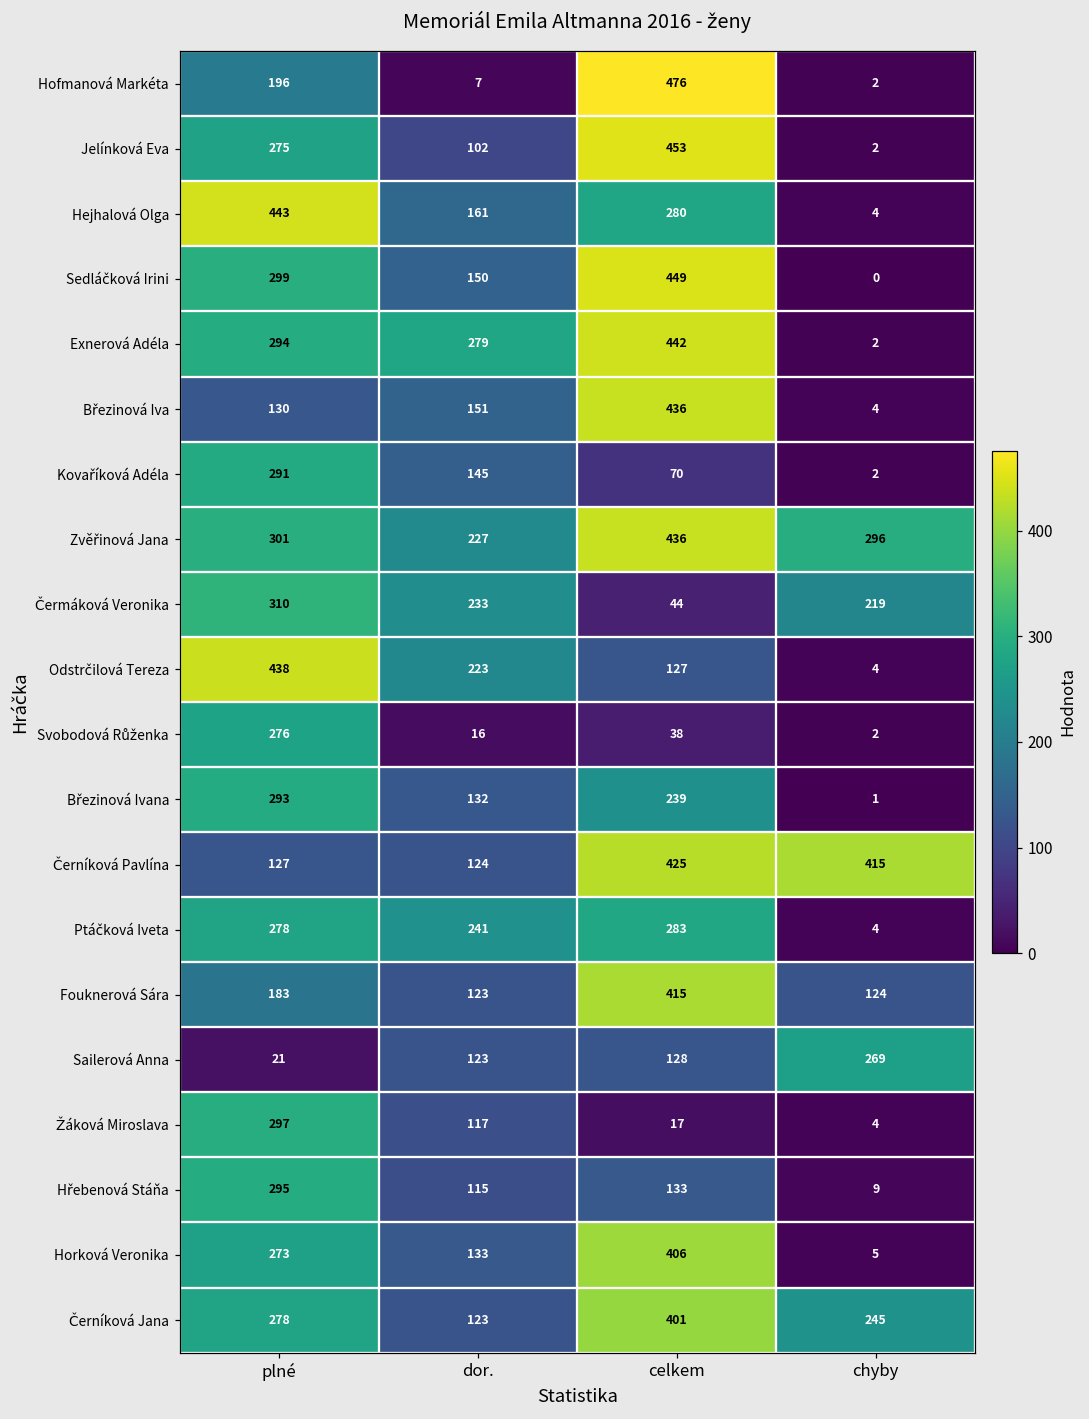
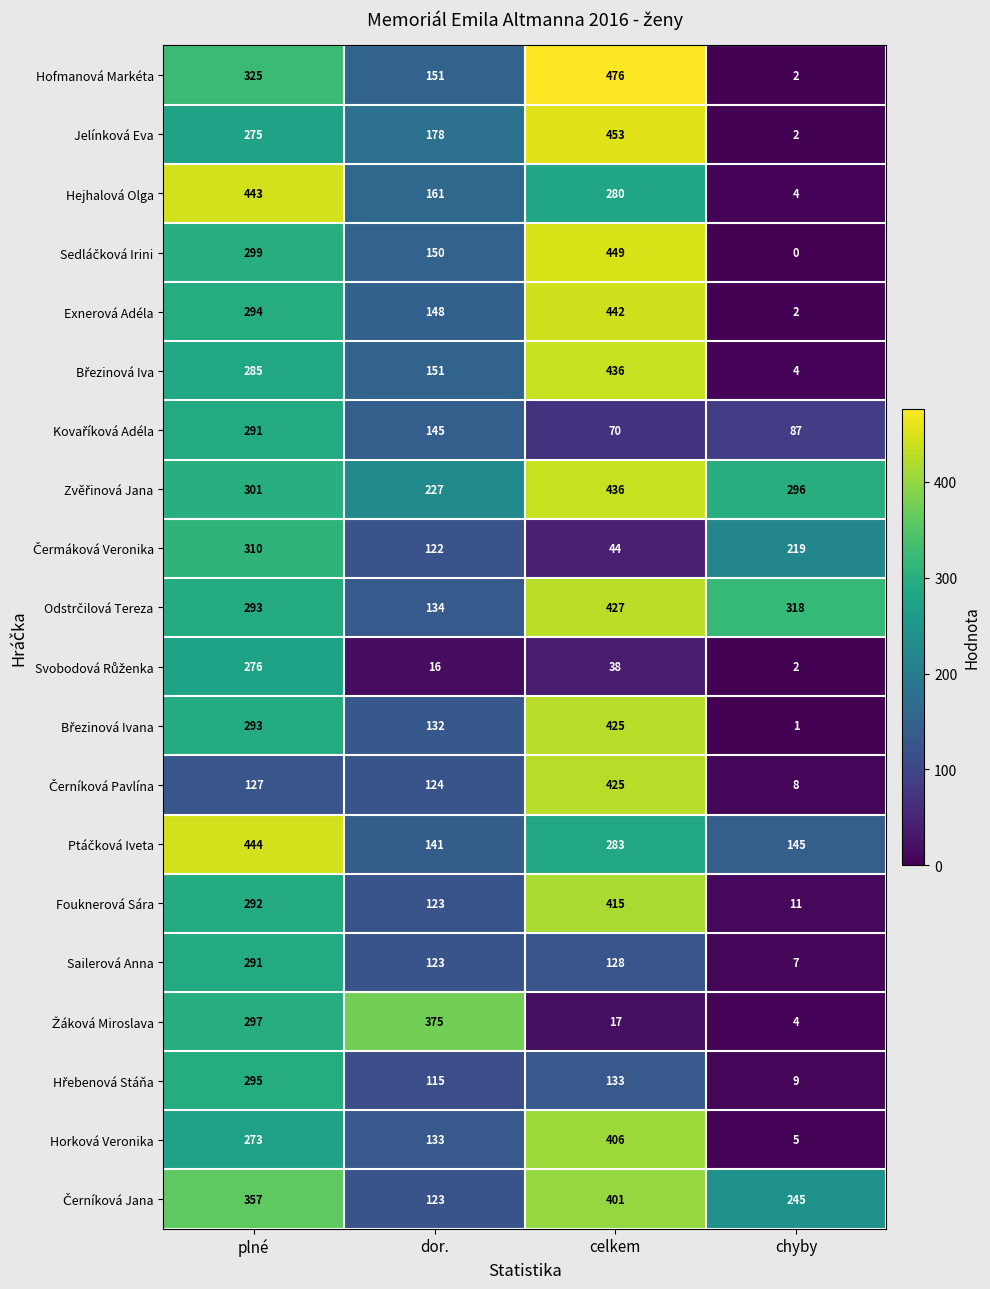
Hofmanová Markéta, plné: 196 -> 325
Hofmanová Markéta, dor.: 7 -> 151
Jelínková Eva, dor.: 102 -> 178
Exnerová Adéla, dor.: 279 -> 148
Březinová Iva, plné: 130 -> 285
Kovaříková Adéla, chyby: 2 -> 87
Čermáková Veronika, dor.: 233 -> 122
Odstrčilová Tereza, plné: 438 -> 293
Odstrčilová Tereza, dor.: 223 -> 134
Odstrčilová Tereza, celkem: 127 -> 427
Odstrčilová Tereza, chyby: 4 -> 318
Březinová Ivana, celkem: 239 -> 425
Černíková Pavlína, chyby: 415 -> 8
Ptáčková Iveta, plné: 278 -> 444
Ptáčková Iveta, dor.: 241 -> 141
Ptáčková Iveta, chyby: 4 -> 145
Fouknerová Sára, plné: 183 -> 292
Fouknerová Sára, chyby: 124 -> 11
Sailerová Anna, plné: 21 -> 291
Sailerová Anna, chyby: 269 -> 7
Žáková Miroslava, dor.: 117 -> 375
Černíková Jana, plné: 278 -> 357
